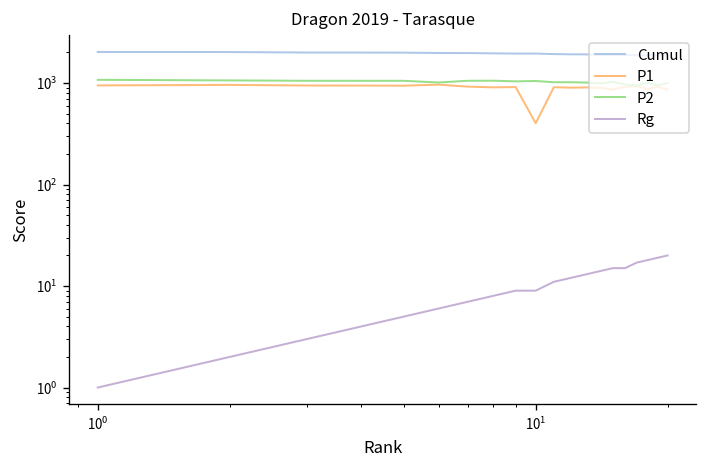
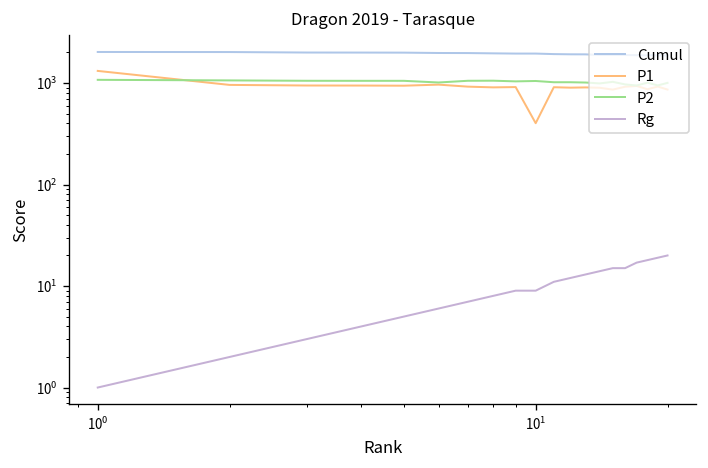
P1, 10^0: 900 -> 1300
